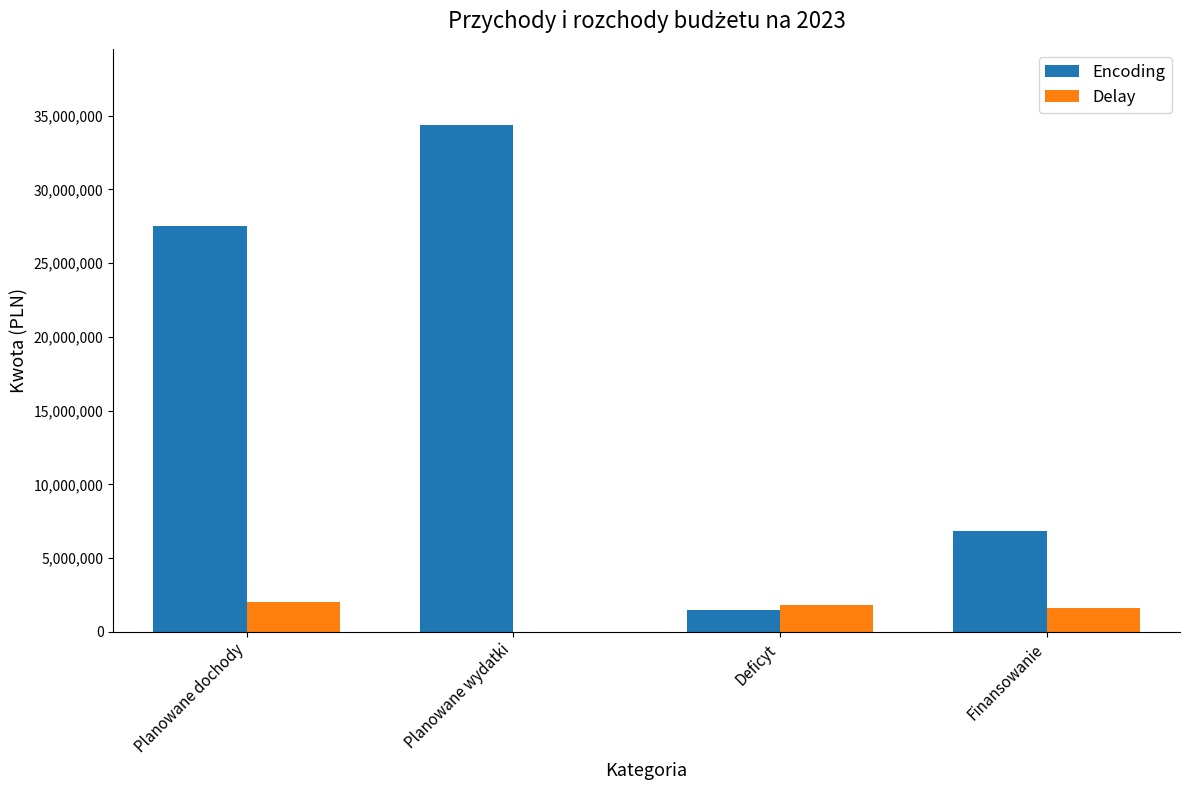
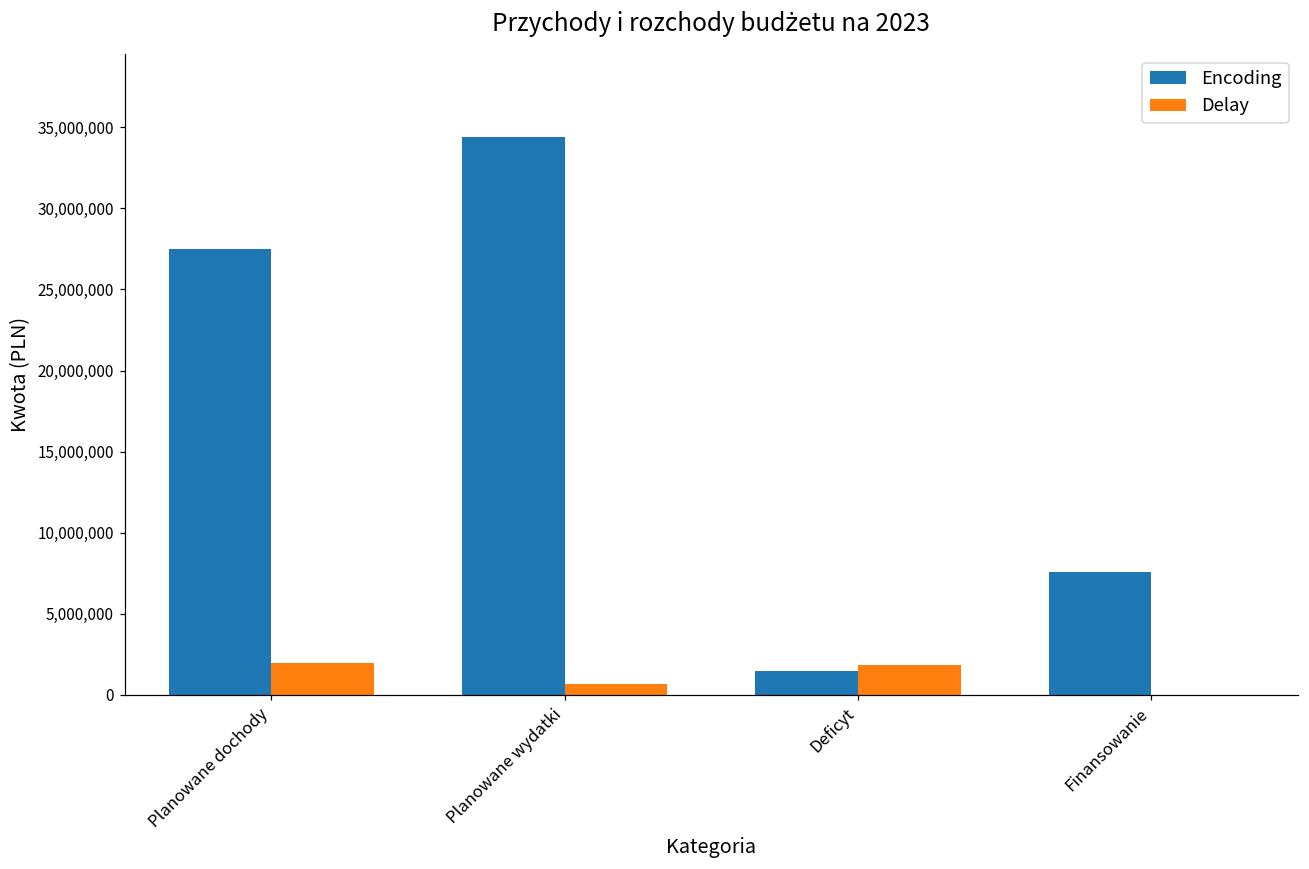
Delay, Planowane wydatki: 0 -> 700,000
Encoding, Finansowanie: 6,900,000 -> 7,600,000
Delay, Finansowanie: 1,600,000 -> 0
